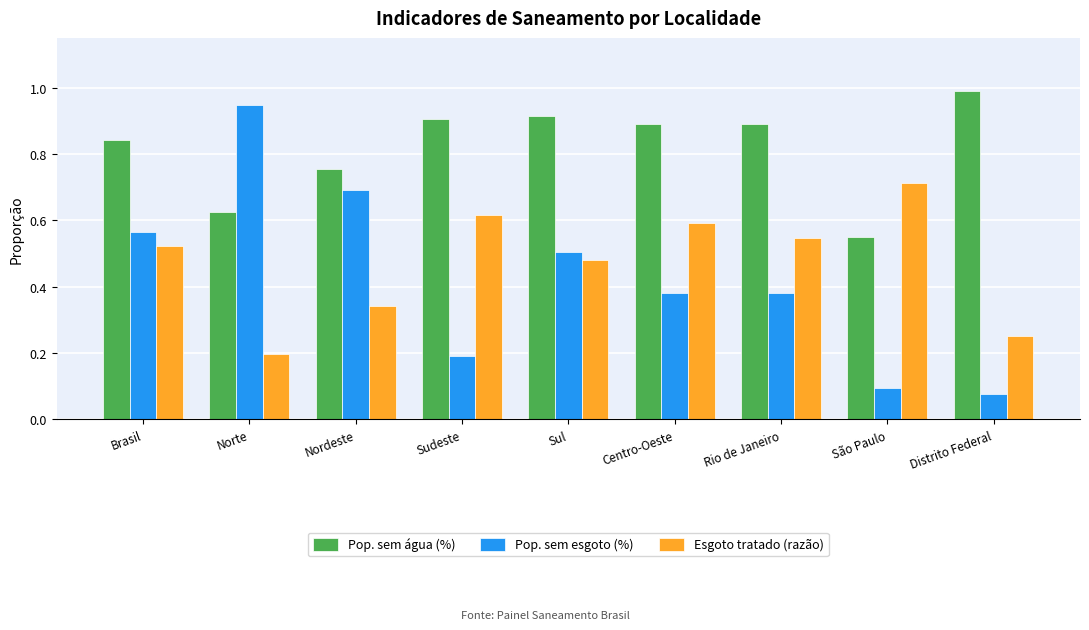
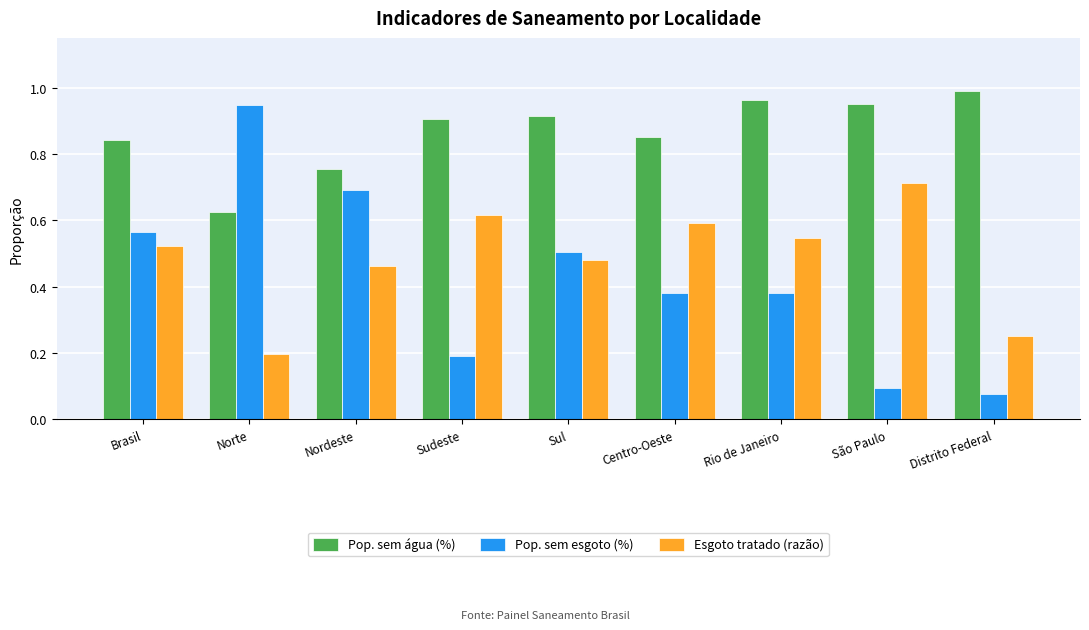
Esgoto tratado (razão), Nordeste: 0.34 -> 0.46
Pop. sem água (%), Centro-Oeste: 0.89 -> 0.85
Pop. sem água (%), Rio de Janeiro: 0.89 -> 0.96
Pop. sem água (%), São Paulo: 0.55 -> 0.95
